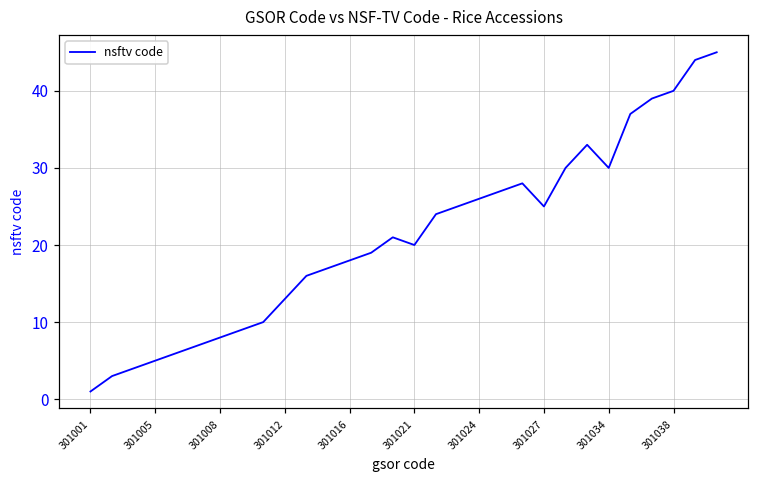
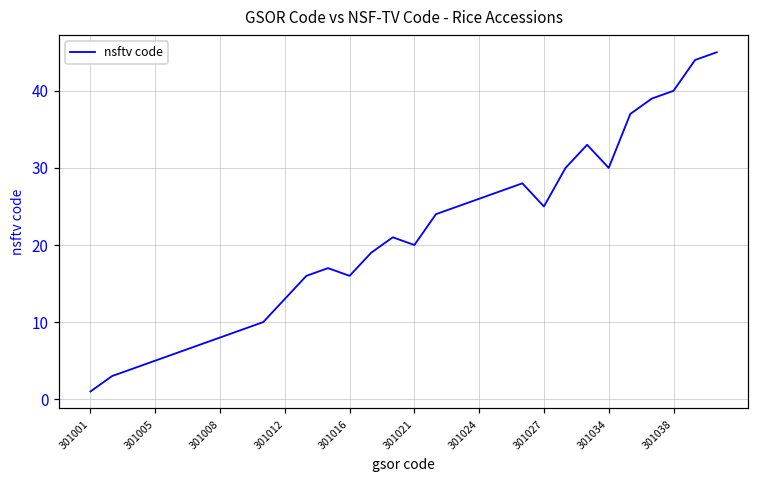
301016: 18 -> 16
